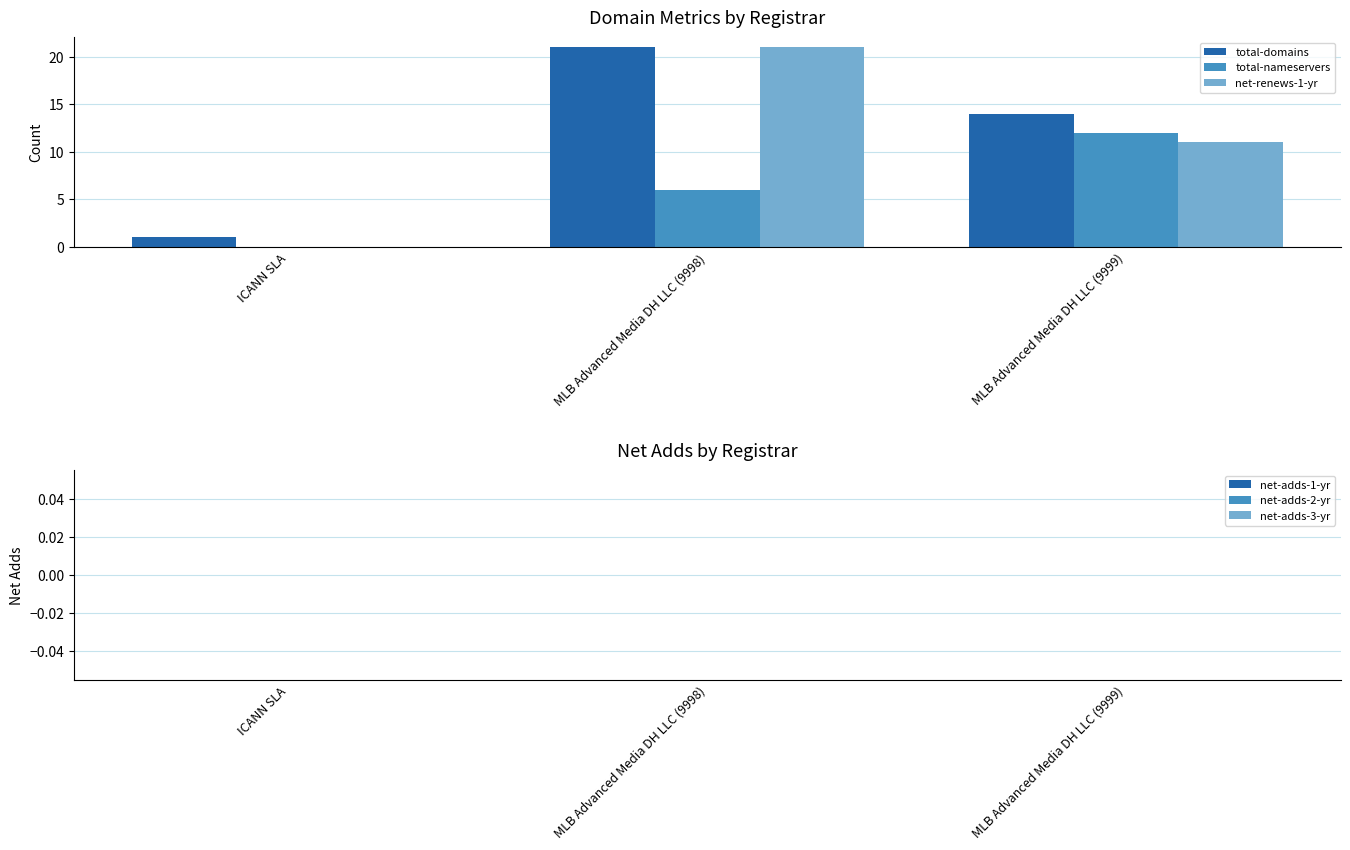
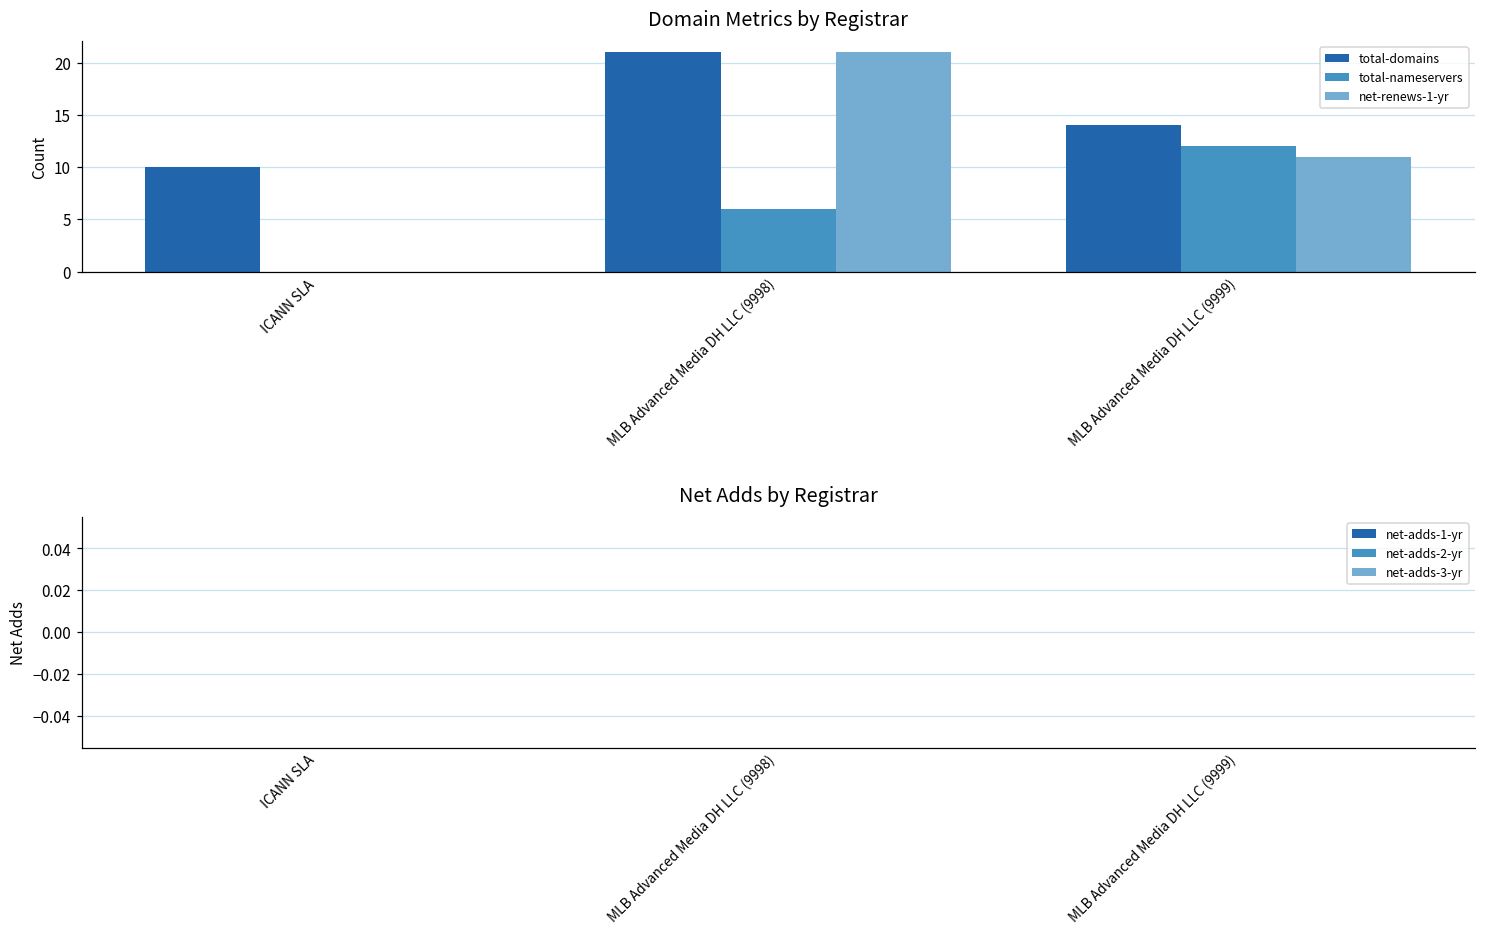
Domain Metrics by Registrar, total-domains, ICANN SLA: 1 -> 10
